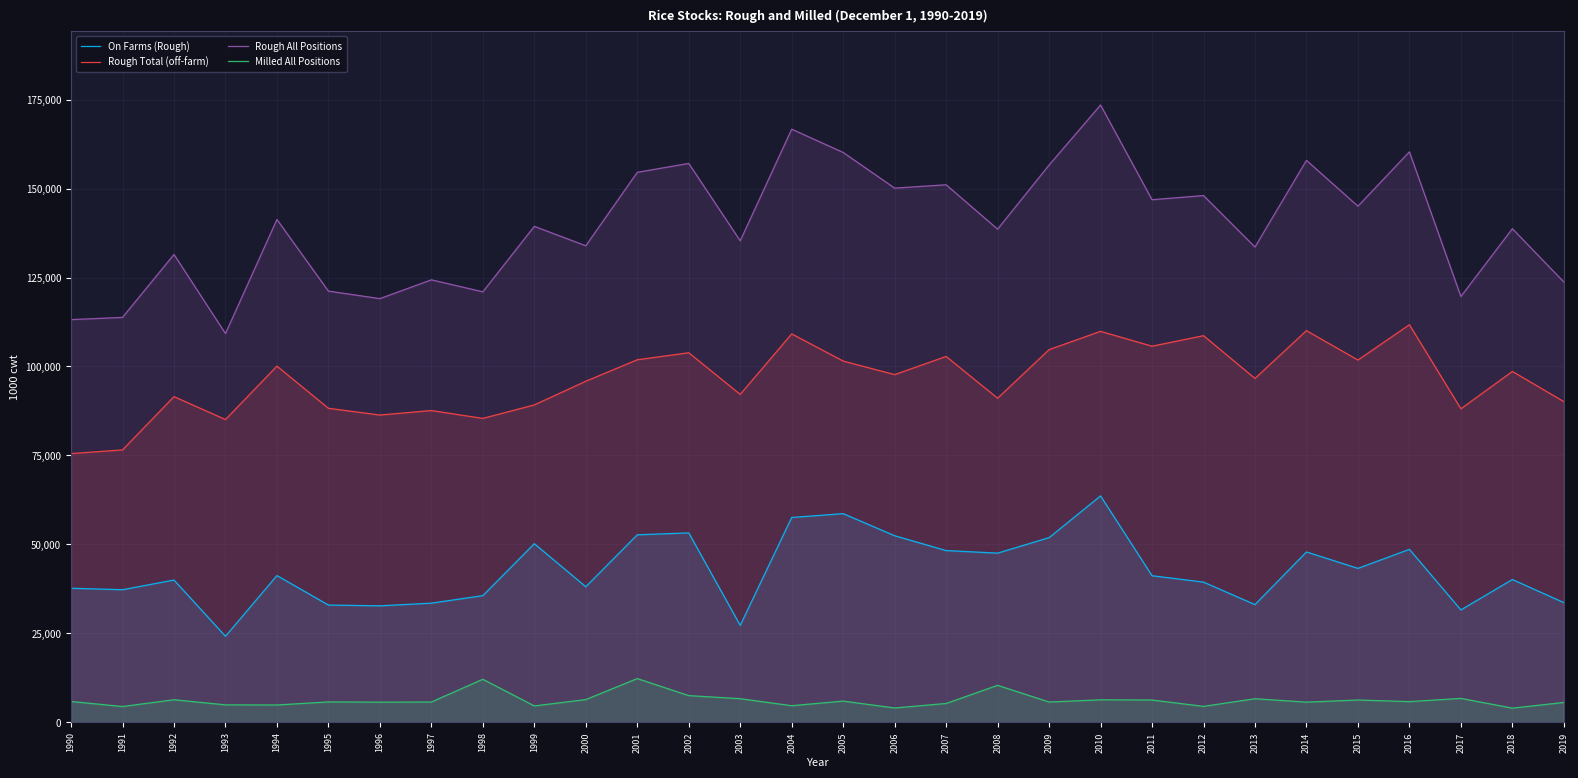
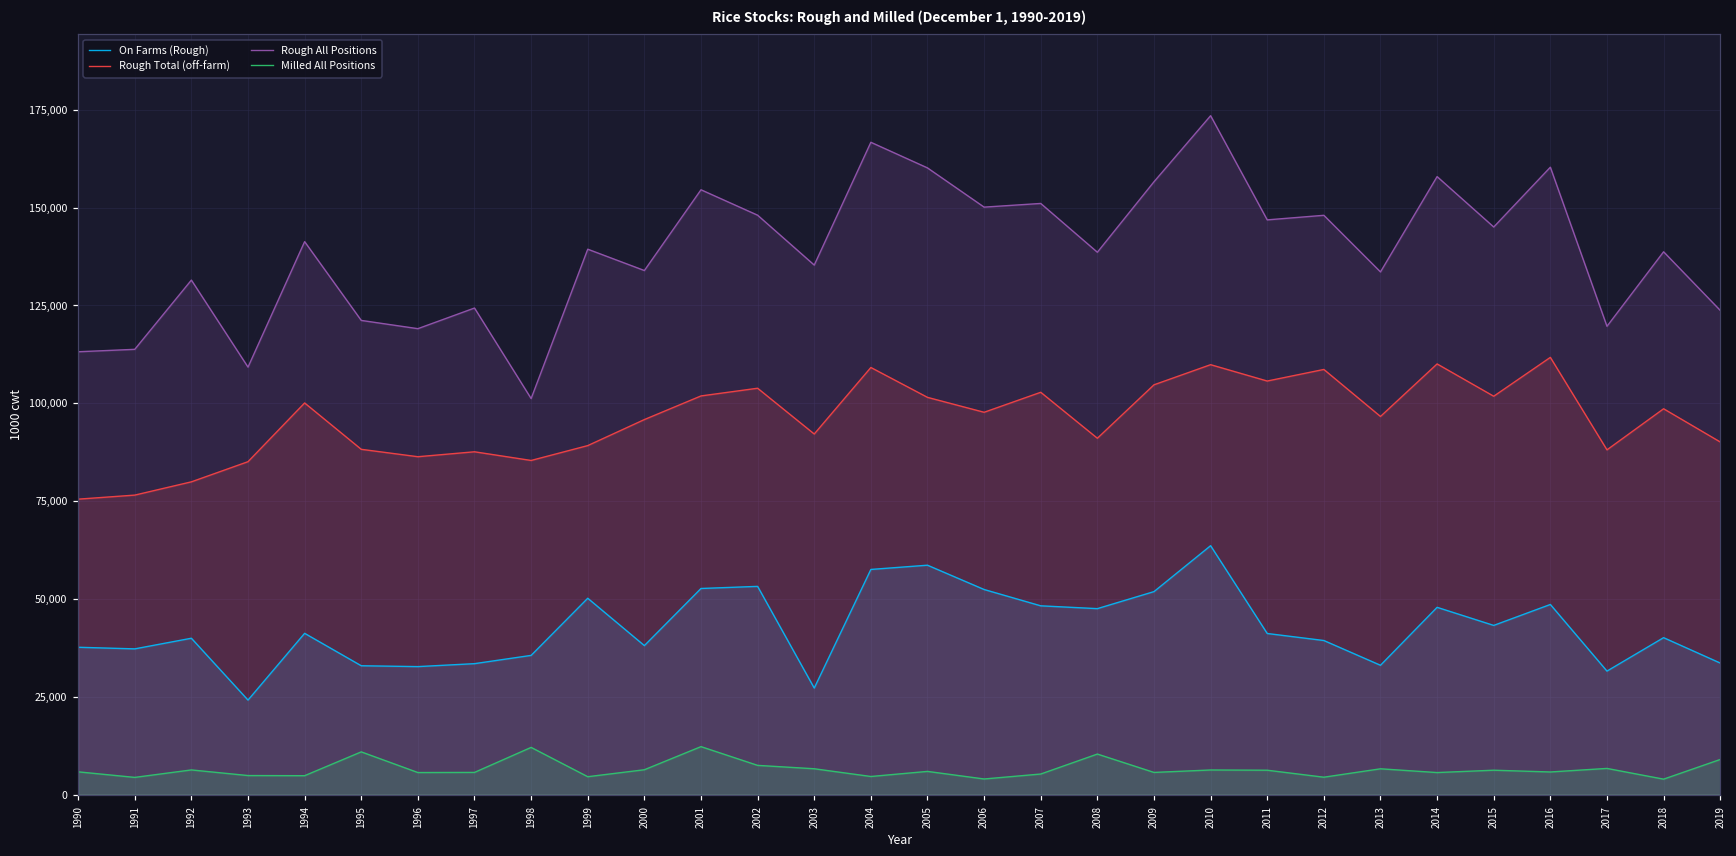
Rough Total (off-farm), 1992: 92,000 -> 80,000
Milled All Positions, 1995: 6,000 -> 11,000
Rough All Positions, 1998: 121,000 -> 101,000
Rough All Positions, 2002: 157,000 -> 148,000
Milled All Positions, 2019: 6,000 -> 9,000
